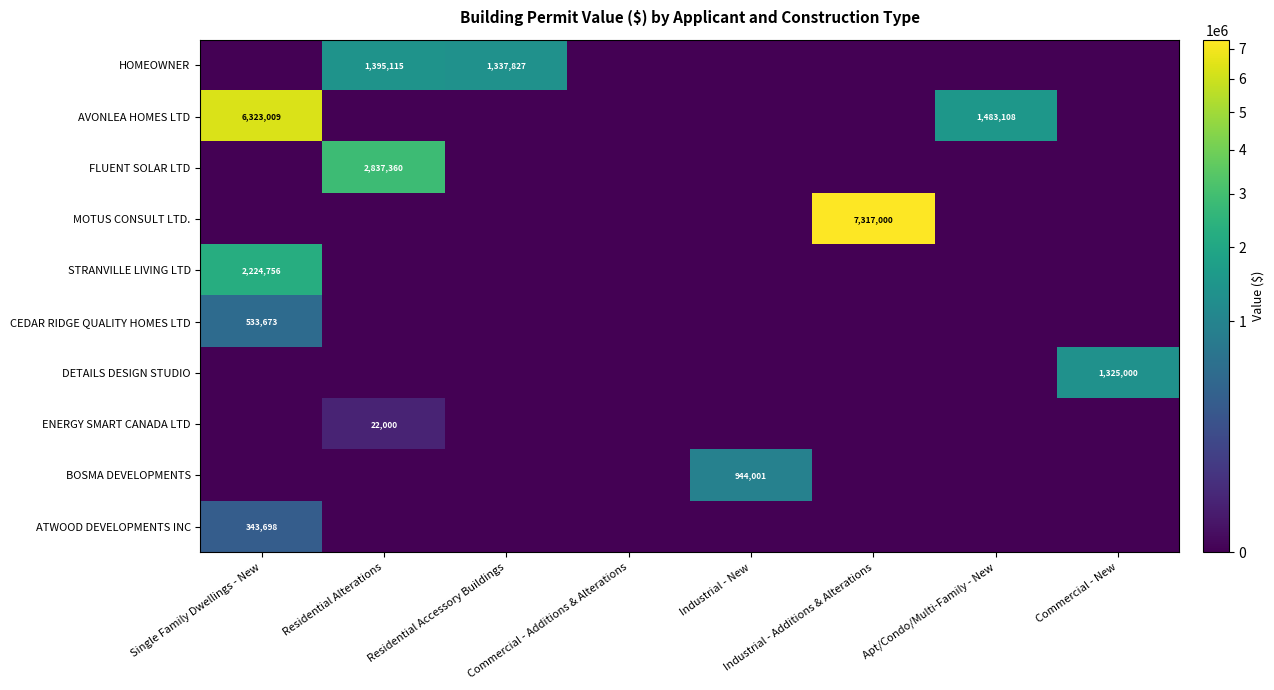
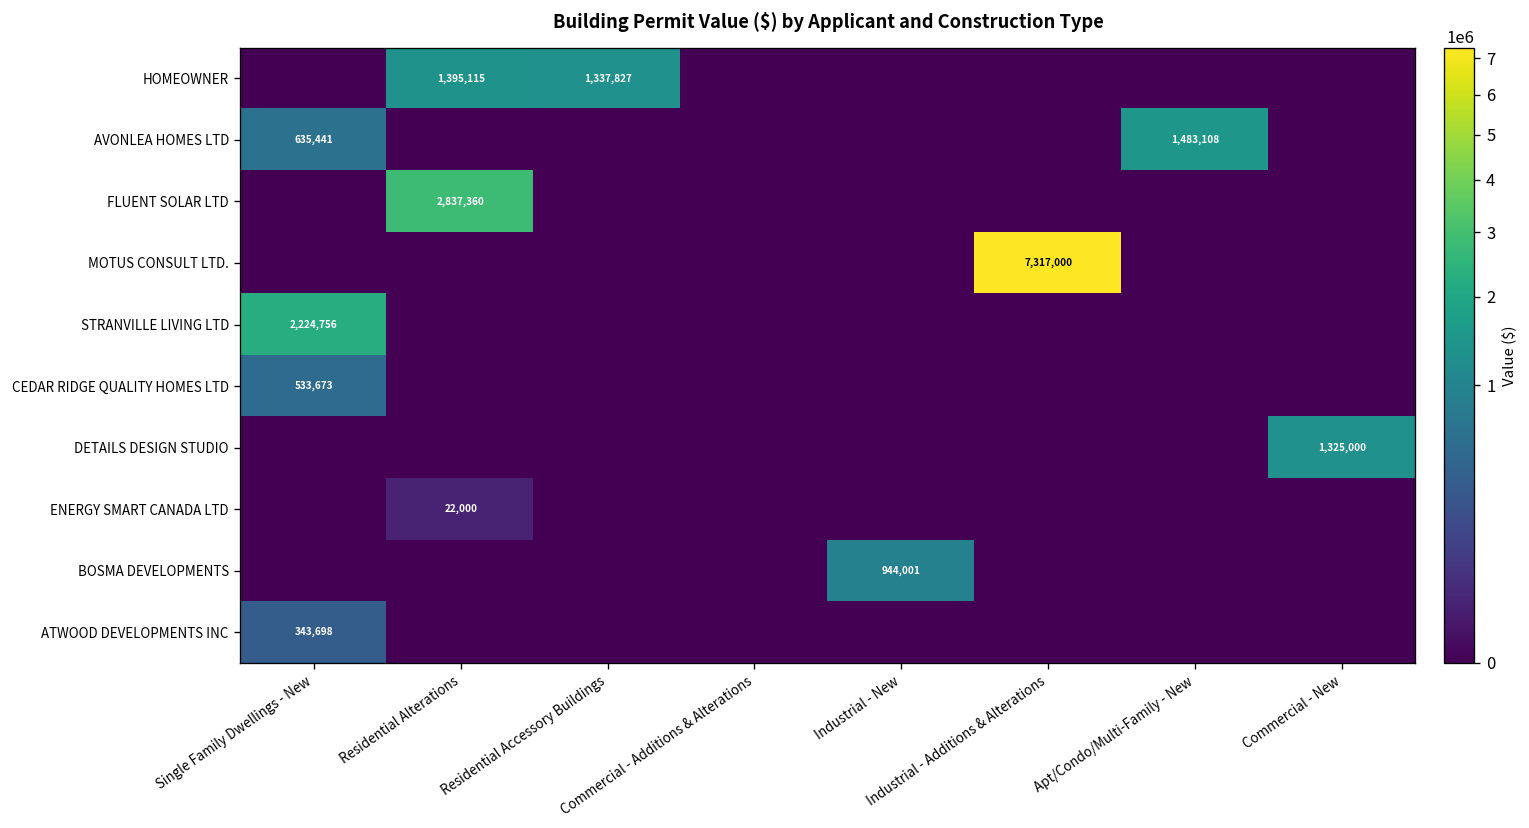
AVONLEA HOMES LTD, Single Family Dwellings - New: 6,323,009 -> 635,441
